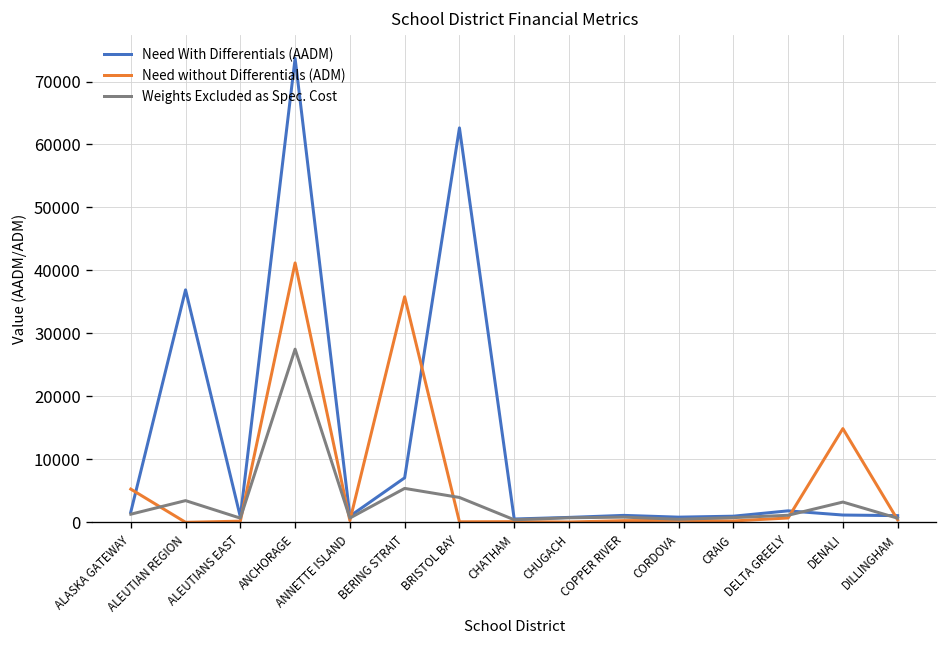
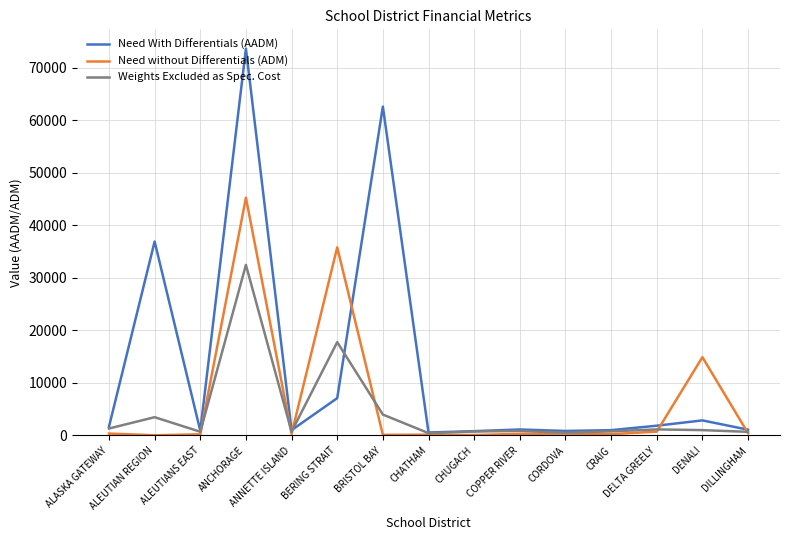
Need without Differentials (ADM), ALASKA GATEWAY: 5000 -> 0
Need without Differentials (ADM), ANCHORAGE: 41000 -> 45000
Weights Excluded as Spec. Cost, ANCHORAGE: 28000 -> 32000
Weights Excluded as Spec. Cost, BERING STRAIT: 5000 -> 18000
Need With Differentials (AADM), DENALI: 1000 -> 3000
Weights Excluded as Spec. Cost, DENALI: 3000 -> 1000
